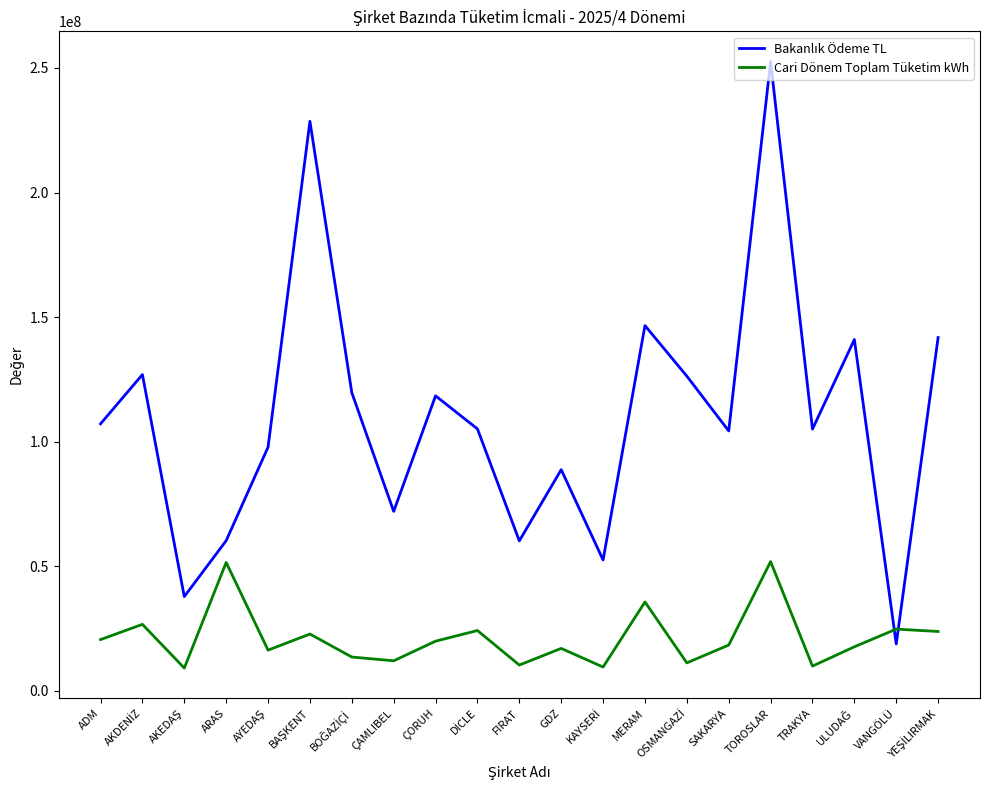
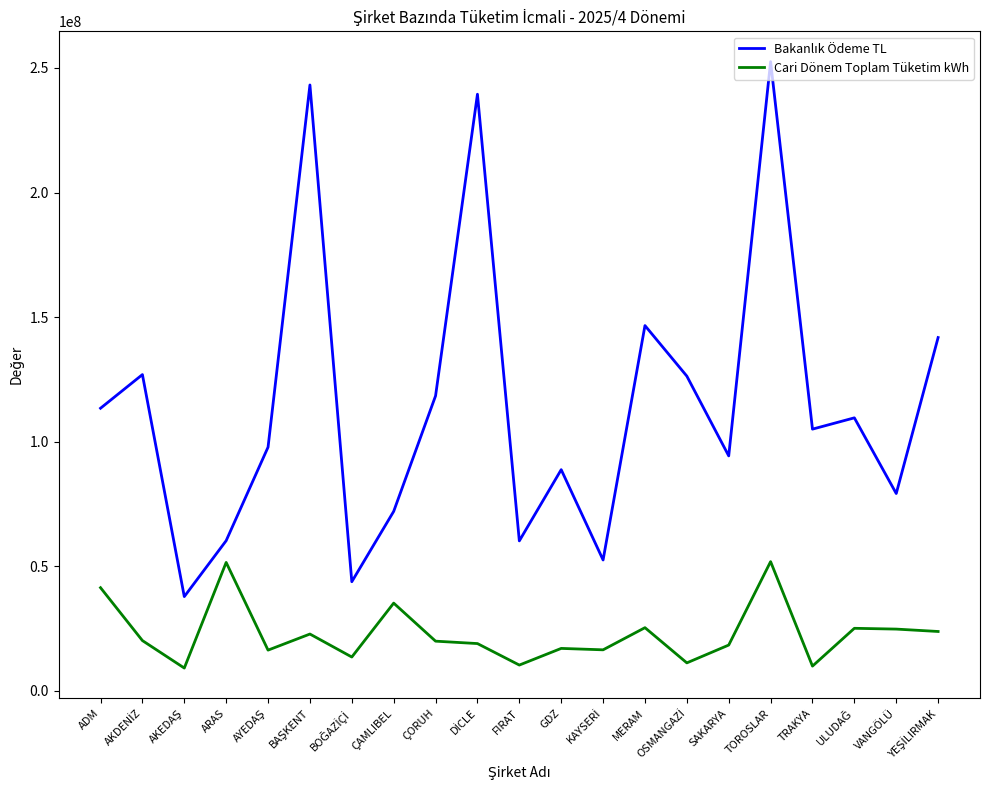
Bakanlık Ödeme TL, ADM: 107000000 -> 113000000
Cari Dönem Toplam Tüketim kWh, ADM: 21000000 -> 41000000
Cari Dönem Toplam Tüketim kWh, AKDENİZ: 27000000 -> 20000000
Bakanlık Ödeme TL, BAŞKENT: 229000000 -> 243000000
Bakanlık Ödeme TL, BOĞAZİÇİ: 120000000 -> 44000000
Cari Dönem Toplam Tüketim kWh, ÇAMLIBEL: 12000000 -> 35000000
Bakanlık Ödeme TL, DİCLE: 105000000 -> 239000000
Cari Dönem Toplam Tüketim kWh, DİCLE: 24000000 -> 19000000
Cari Dönem Toplam Tüketim kWh, KAYSERİ: 9000000 -> 16000000
Cari Dönem Toplam Tüketim kWh, MERAM: 36000000 -> 25000000
Bakanlık Ödeme TL, SAKARYA: 104000000 -> 94000000
Bakanlık Ödeme TL, ULUDAĞ: 141000000 -> 110000000
Cari Dönem Toplam Tüketim kWh, ULUDAĞ: 18000000 -> 25000000
Bakanlık Ödeme TL, VANGÖLÜ: 19000000 -> 79000000
